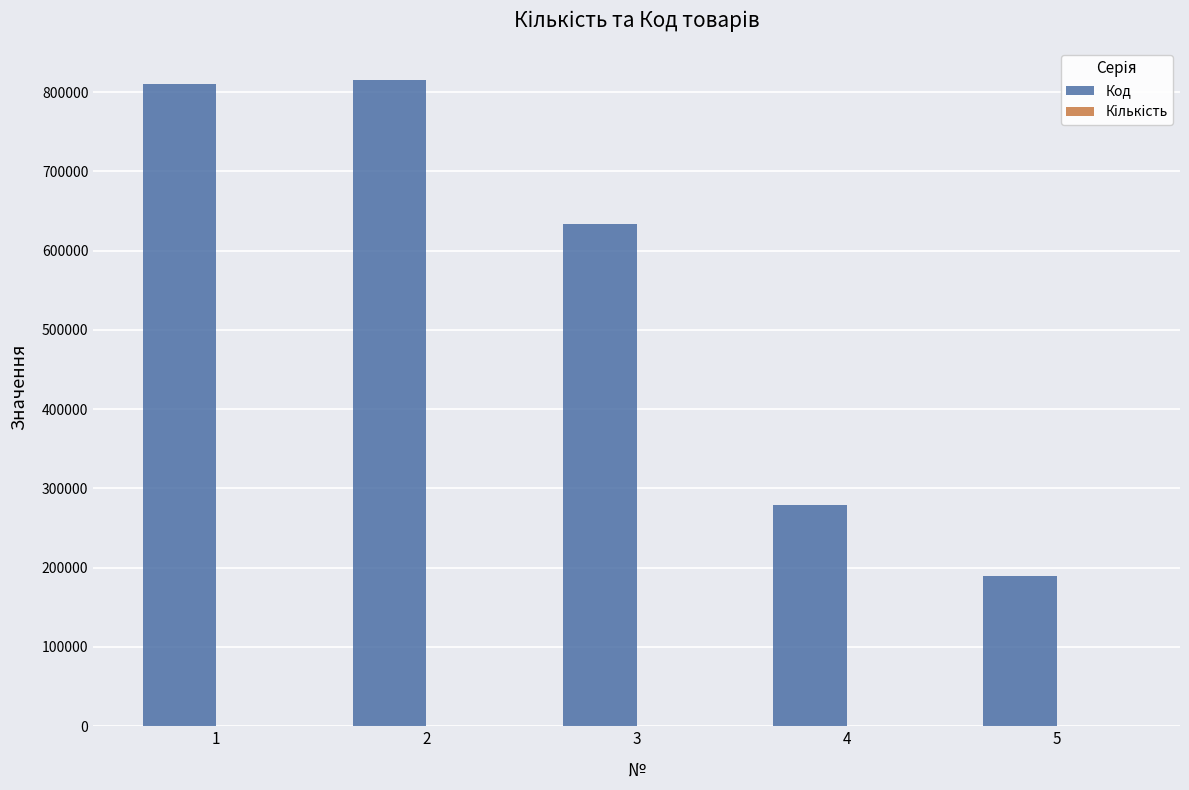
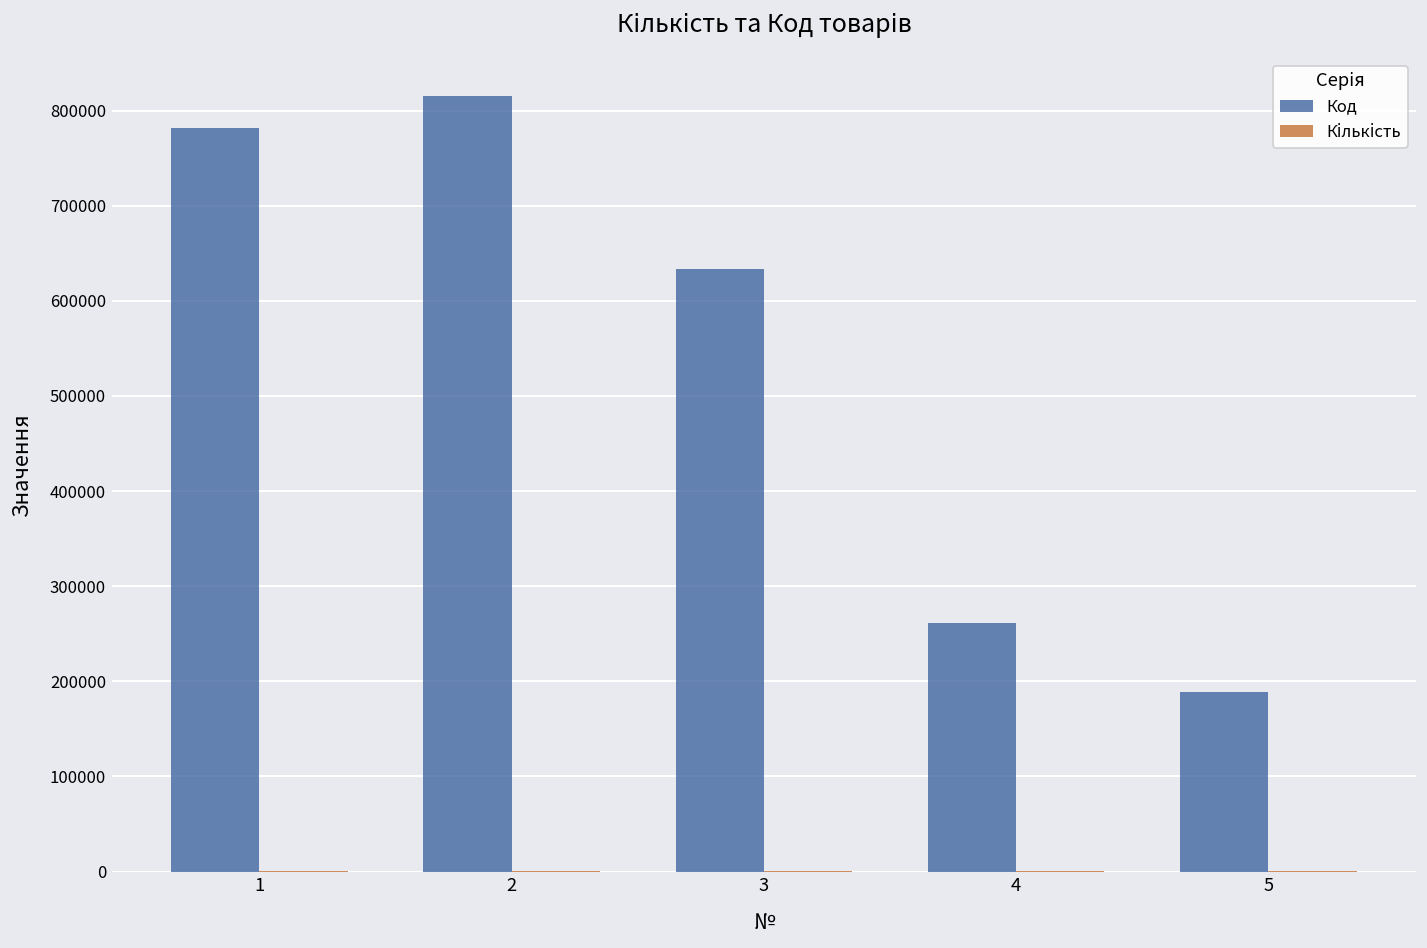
Код, 1: 810000 -> 780000
Код, 4: 280000 -> 260000
